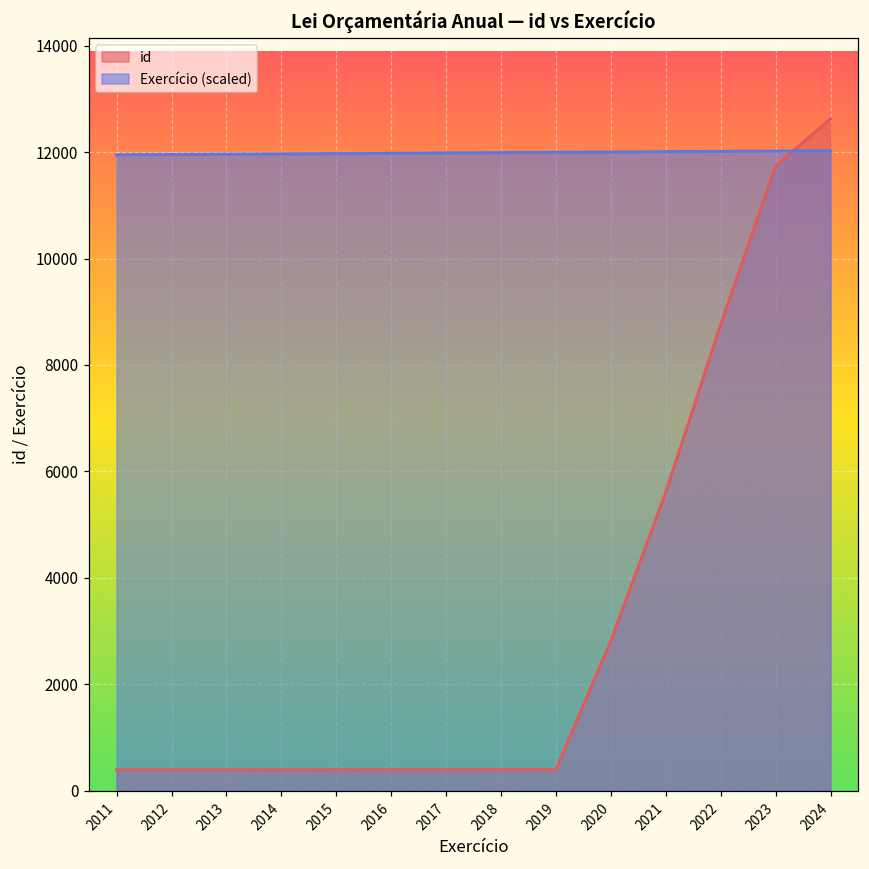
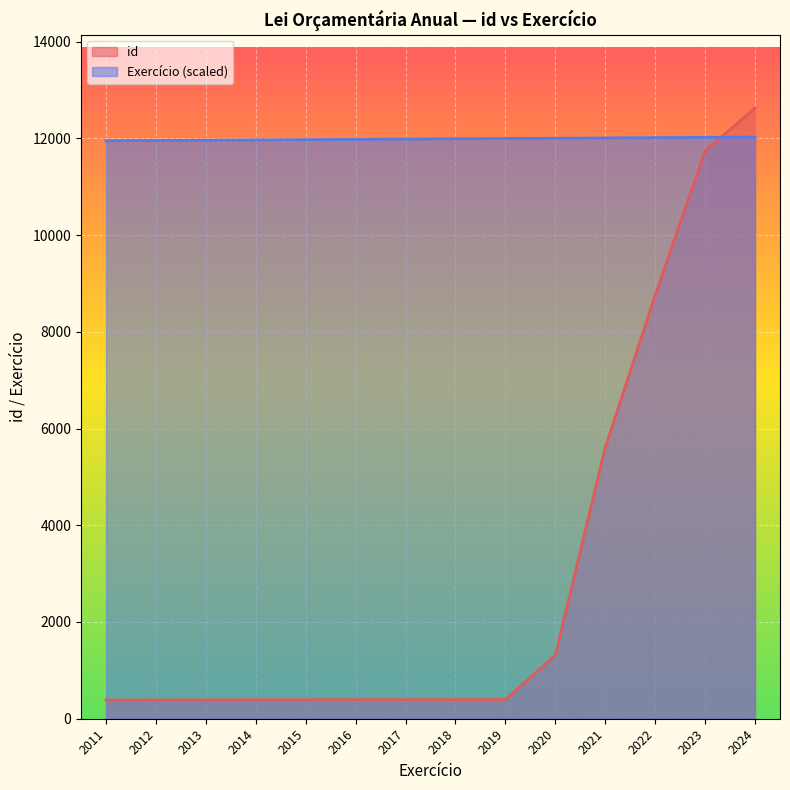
id, 2020: 2800 -> 1300
